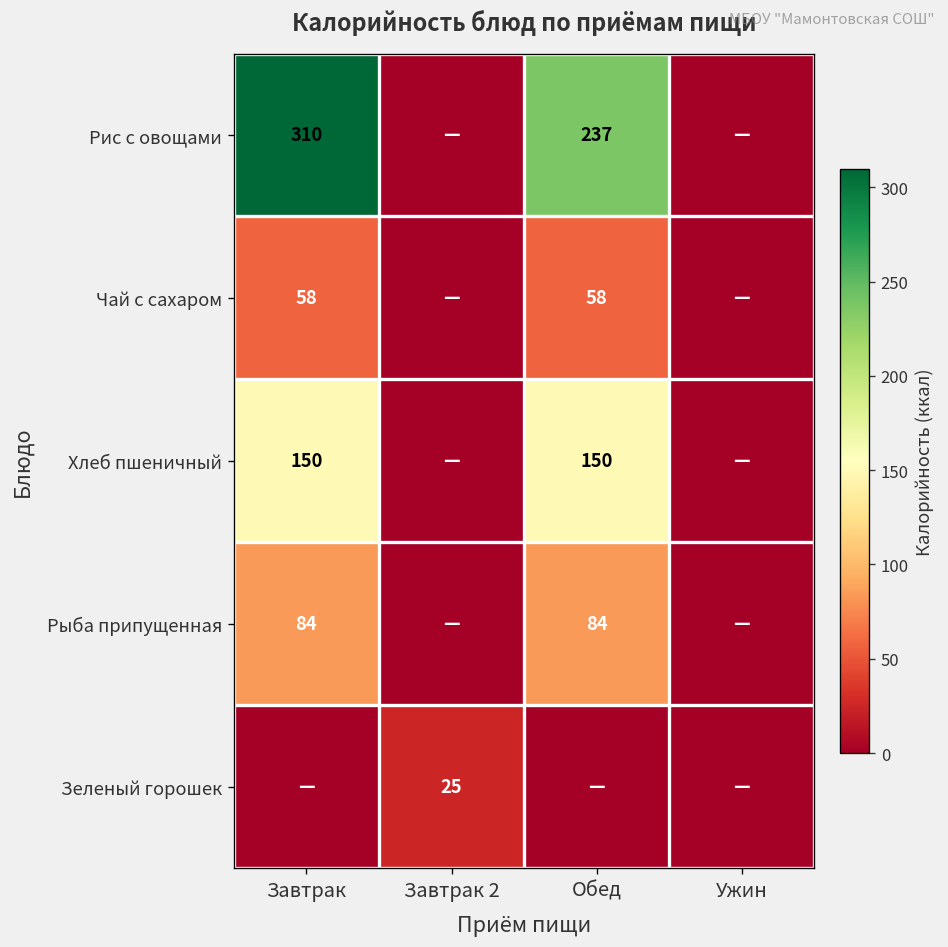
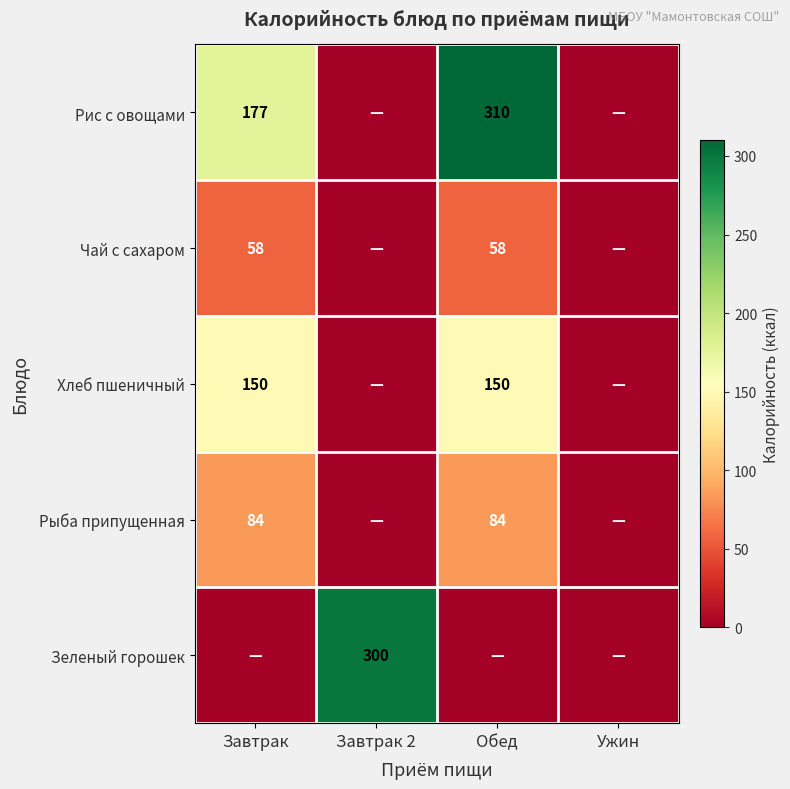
Рис с овощами, Завтрак: 310 -> 177
Рис с овощами, Обед: 237 -> 310
Зеленый горошек, Завтрак 2: 25 -> 300
